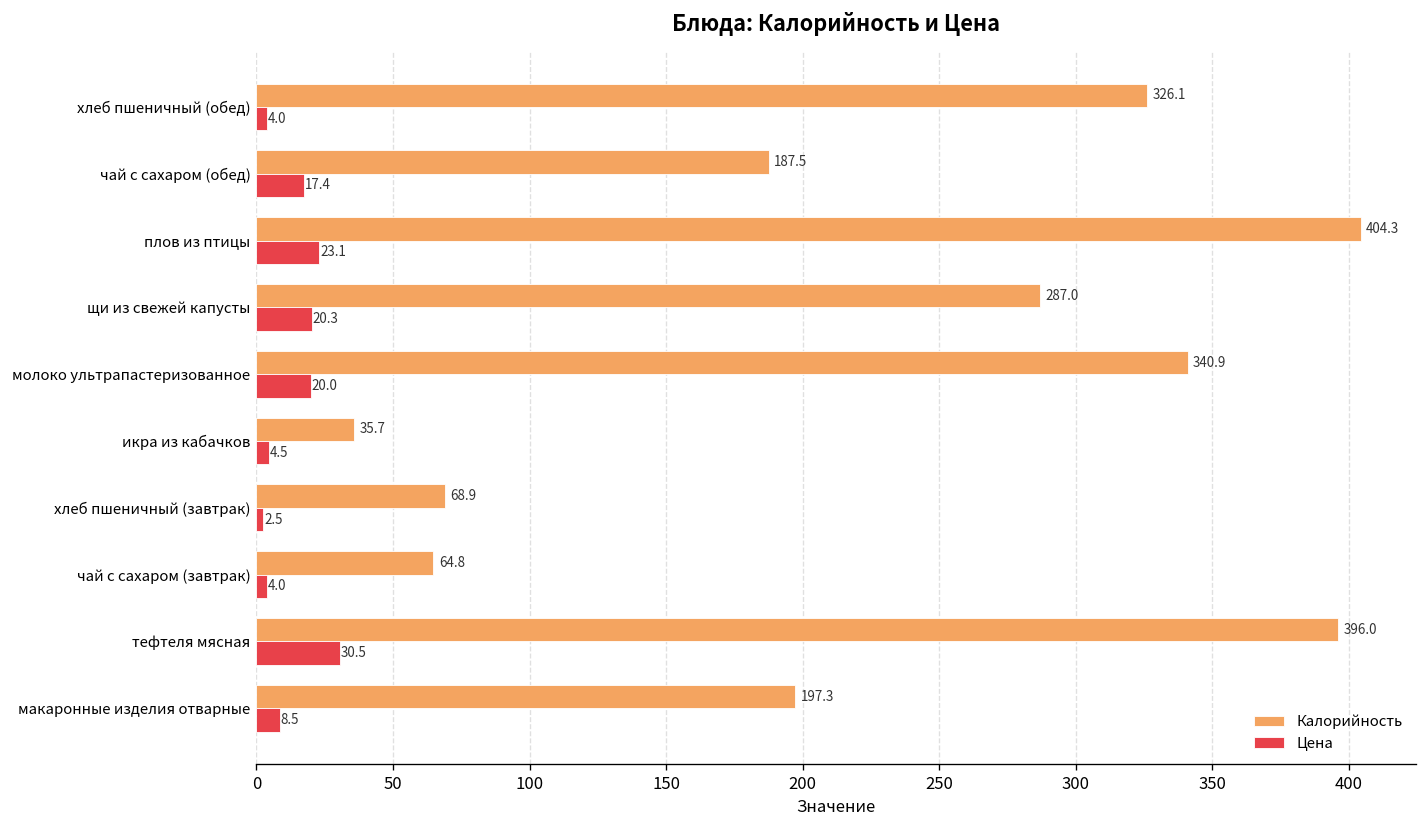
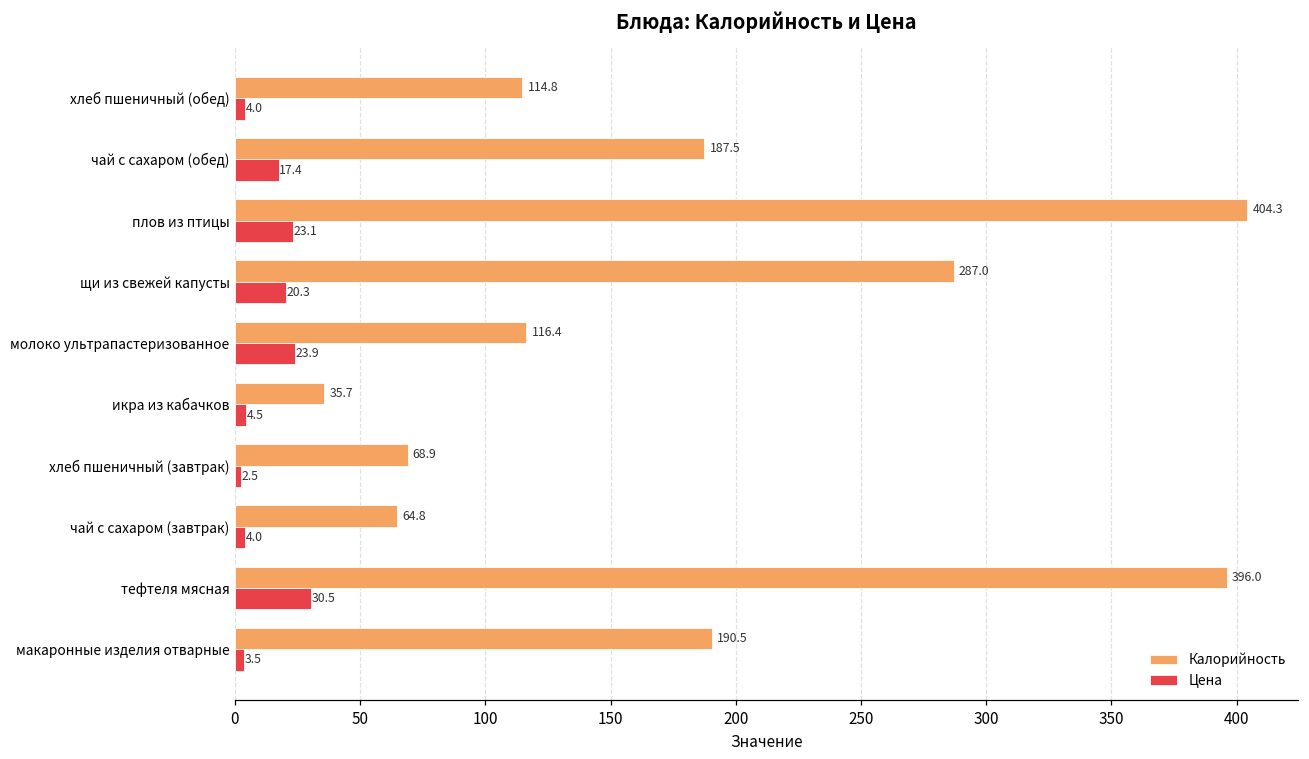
Калорийность, хлеб пшеничный (обед): 326.1 -> 114.8
Калорийность, молоко ультрапастеризованное: 340.9 -> 116.4
Цена, молоко ультрапастеризованное: 20.0 -> 23.9
Калорийность, макаронные изделия отварные: 197.3 -> 190.5
Цена, макаронные изделия отварные: 8.5 -> 3.5
